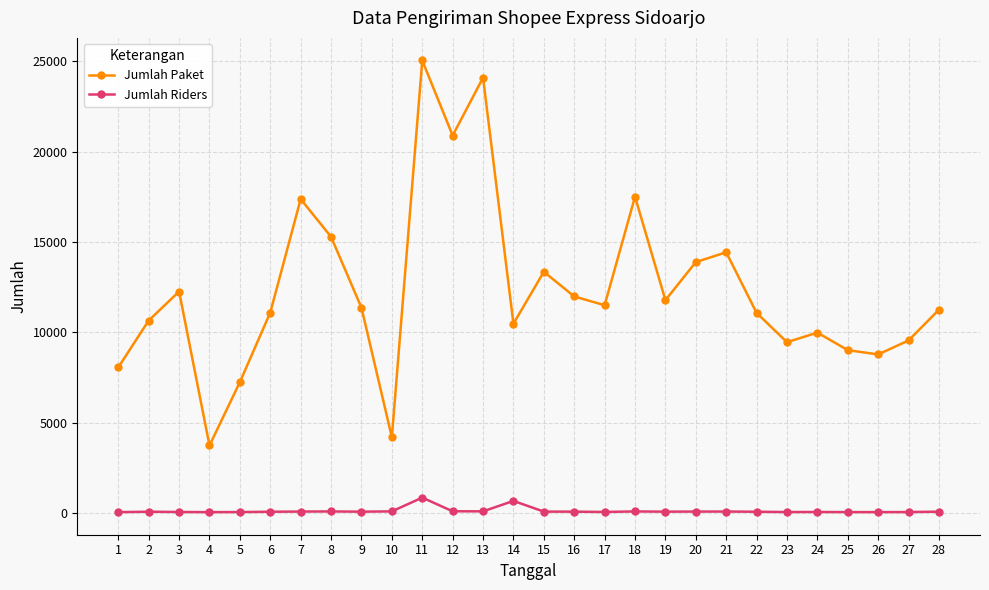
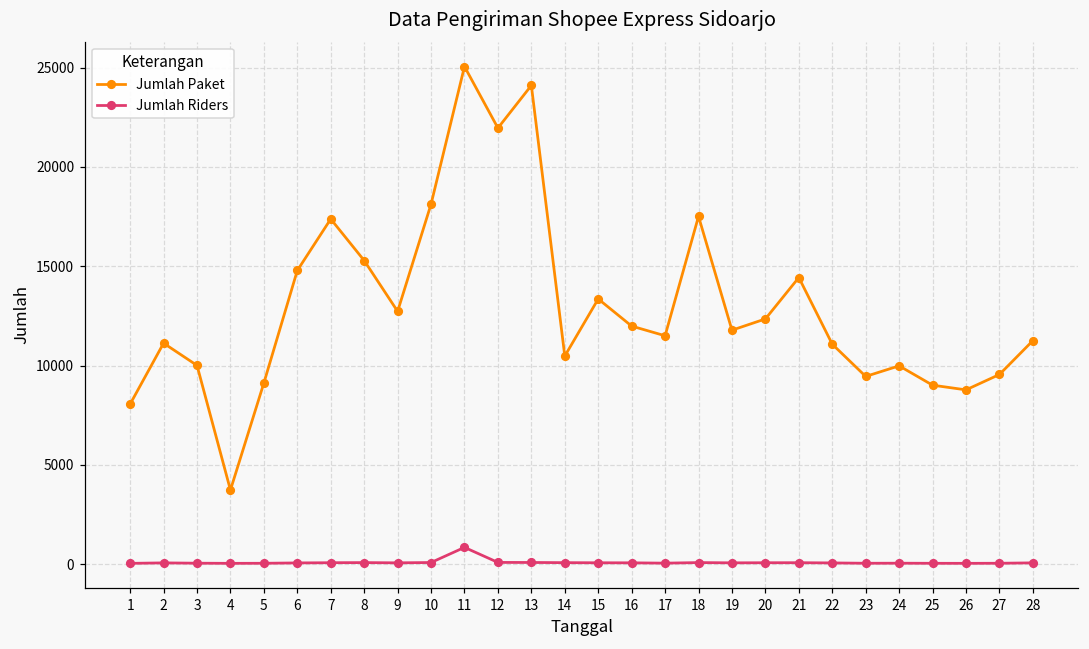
Jumlah Paket, 2: 10700 -> 11100
Jumlah Paket, 3: 12300 -> 10000
Jumlah Paket, 5: 7200 -> 9100
Jumlah Paket, 6: 11100 -> 14800
Jumlah Paket, 9: 11400 -> 12700
Jumlah Paket, 10: 4200 -> 18100
Jumlah Paket, 12: 20900 -> 22000
Jumlah Riders, 14: 700 -> 100
Jumlah Paket, 20: 13900 -> 12300
